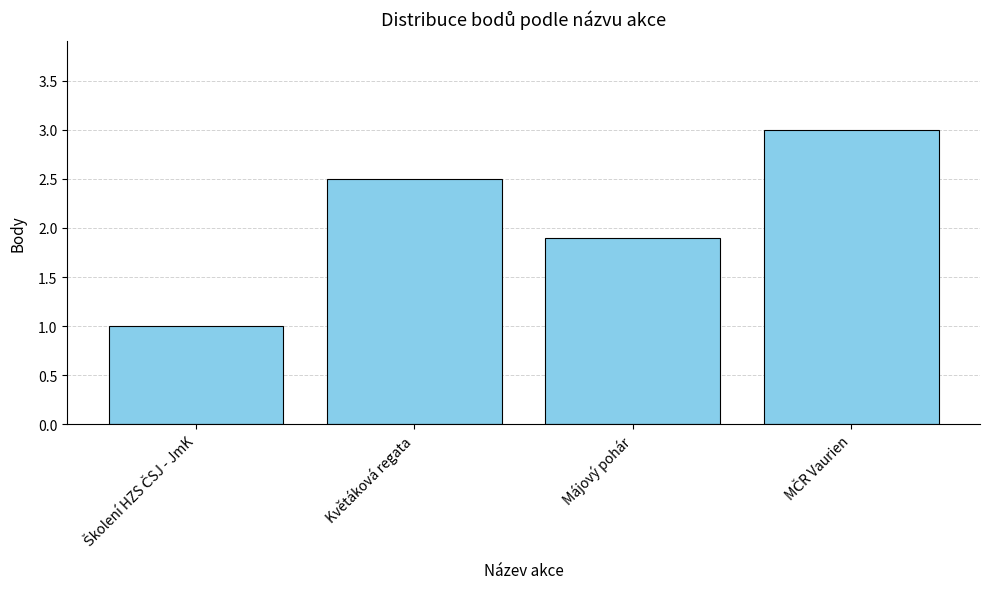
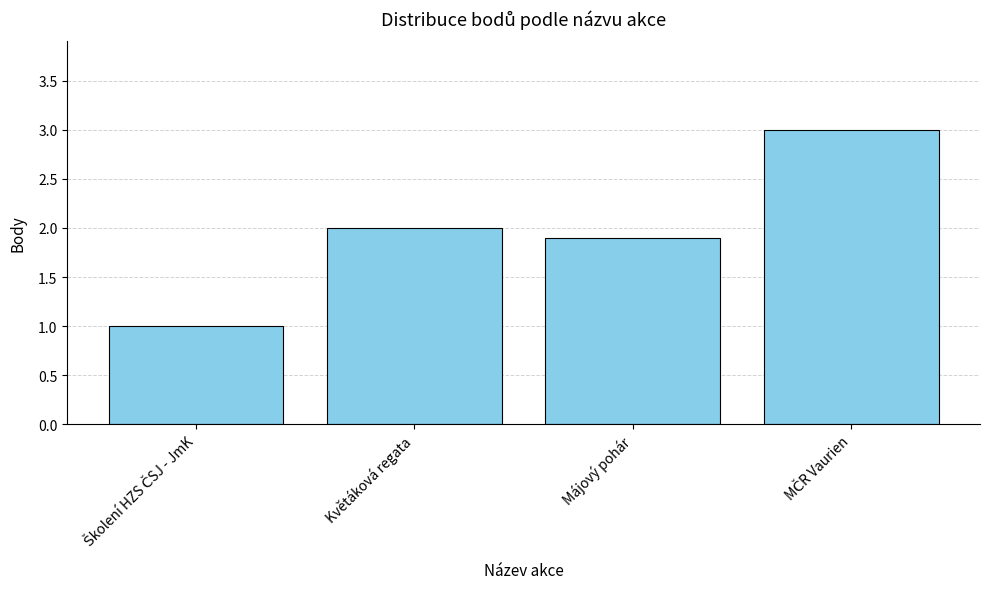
Květáková regata: 2.5 -> 2.0
